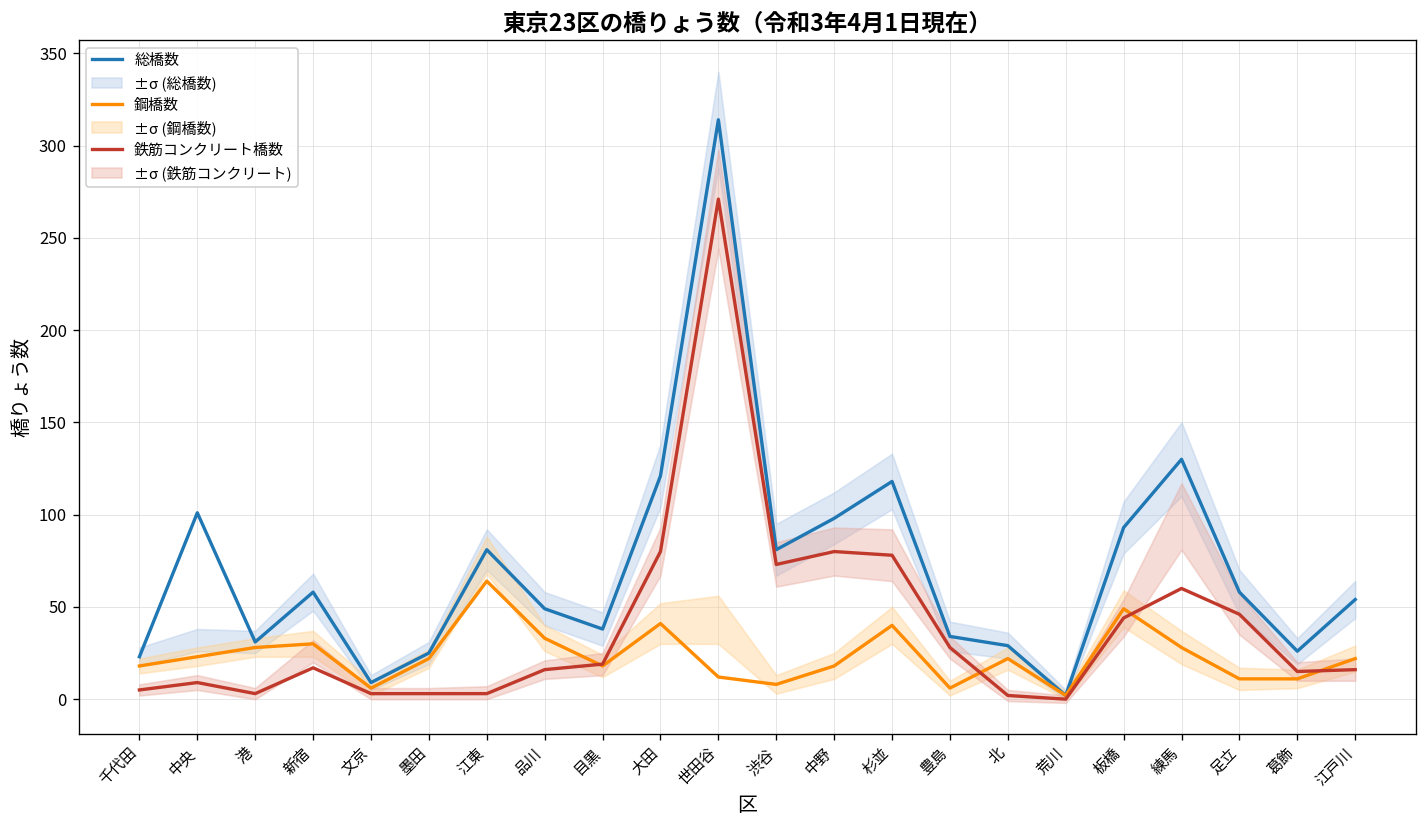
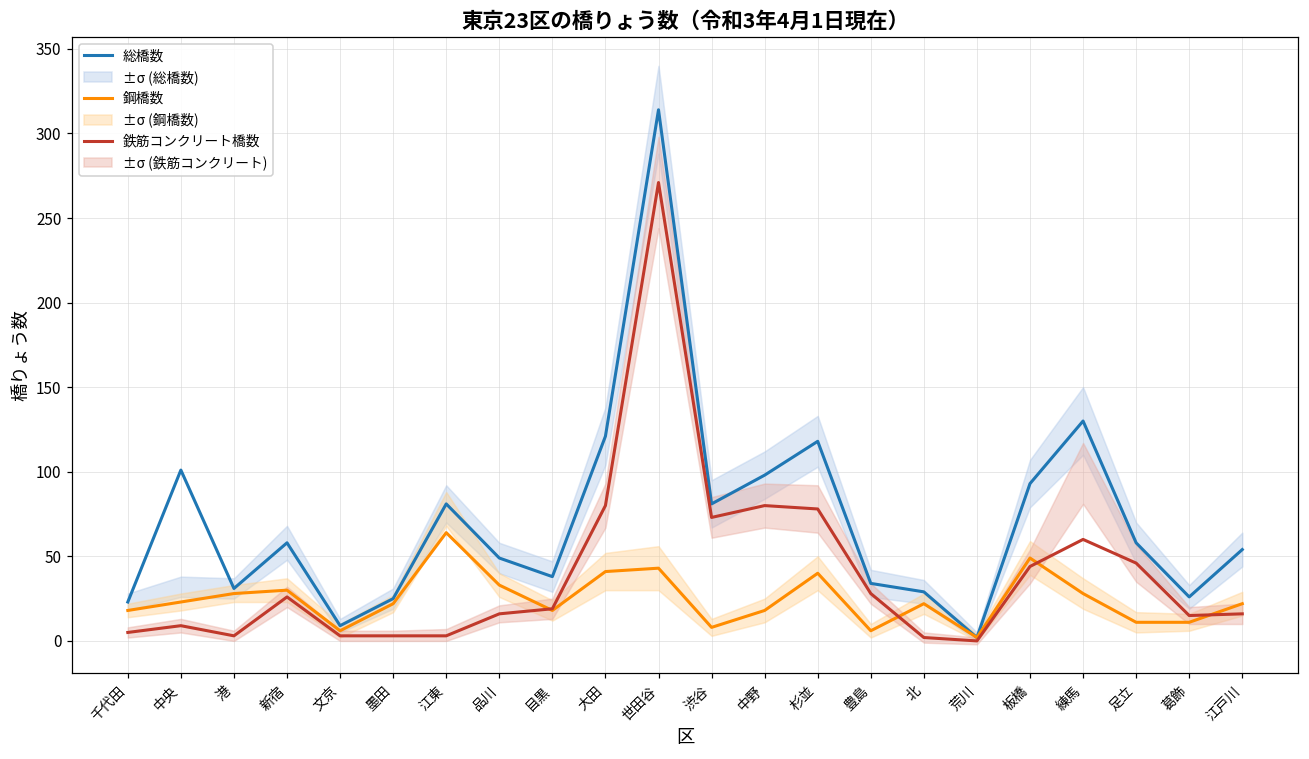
鉄筋コンクリート橋数, 新宿: 17 -> 26
鋼橋数, 世田谷: 12 -> 43
